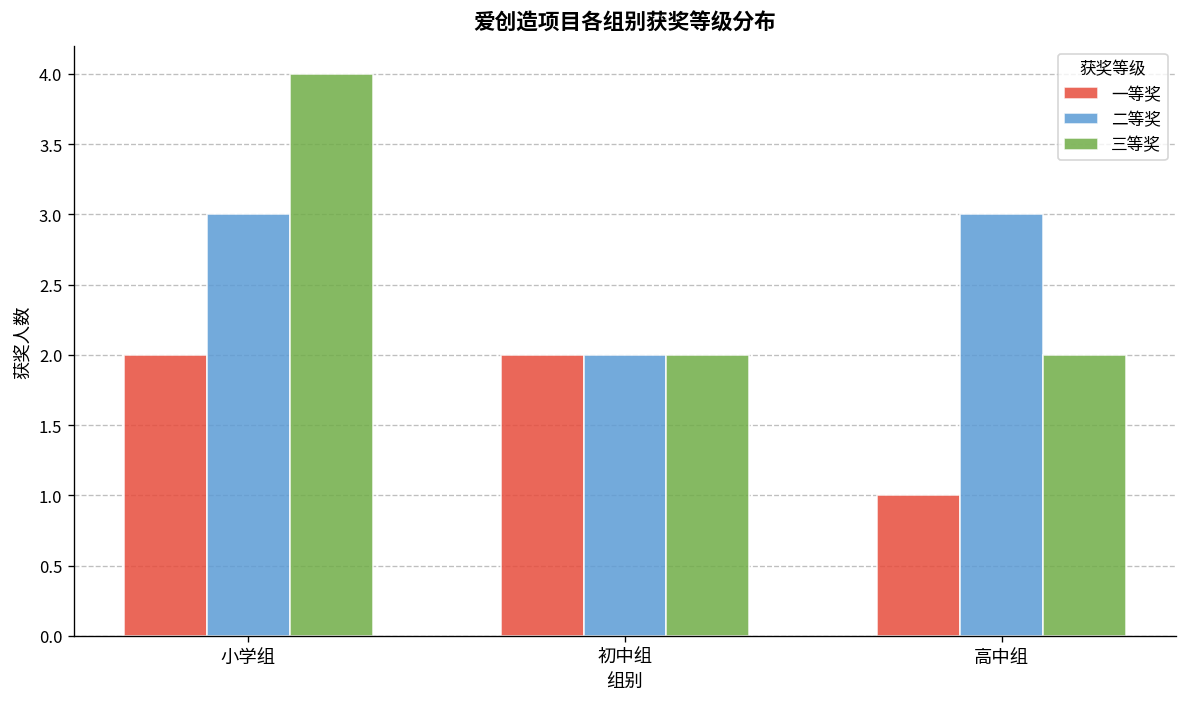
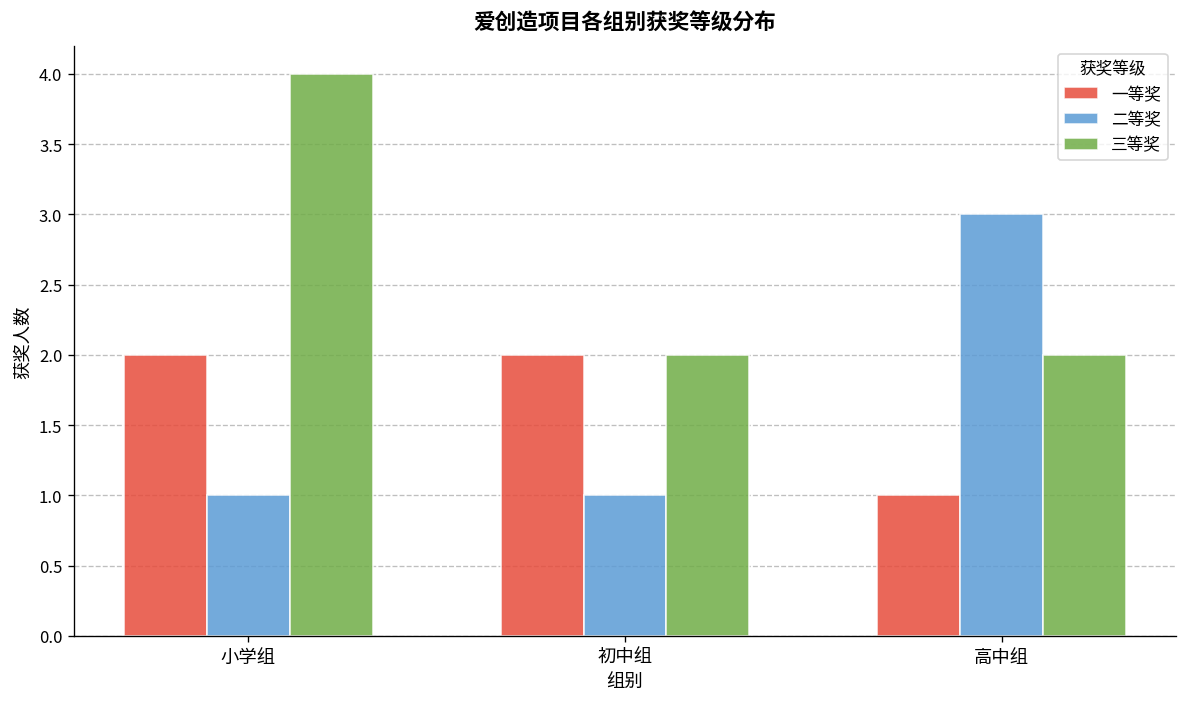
二等奖, 小学组: 3 -> 1
二等奖, 初中组: 2 -> 1
